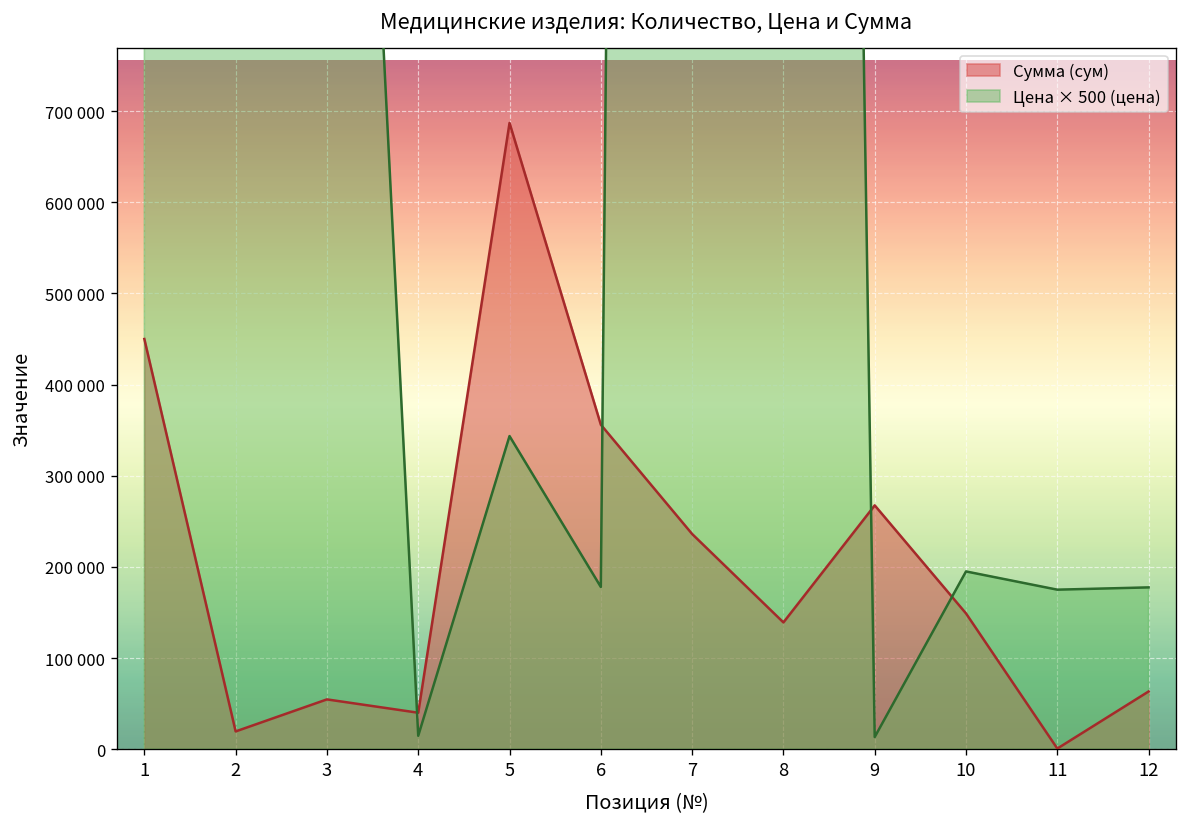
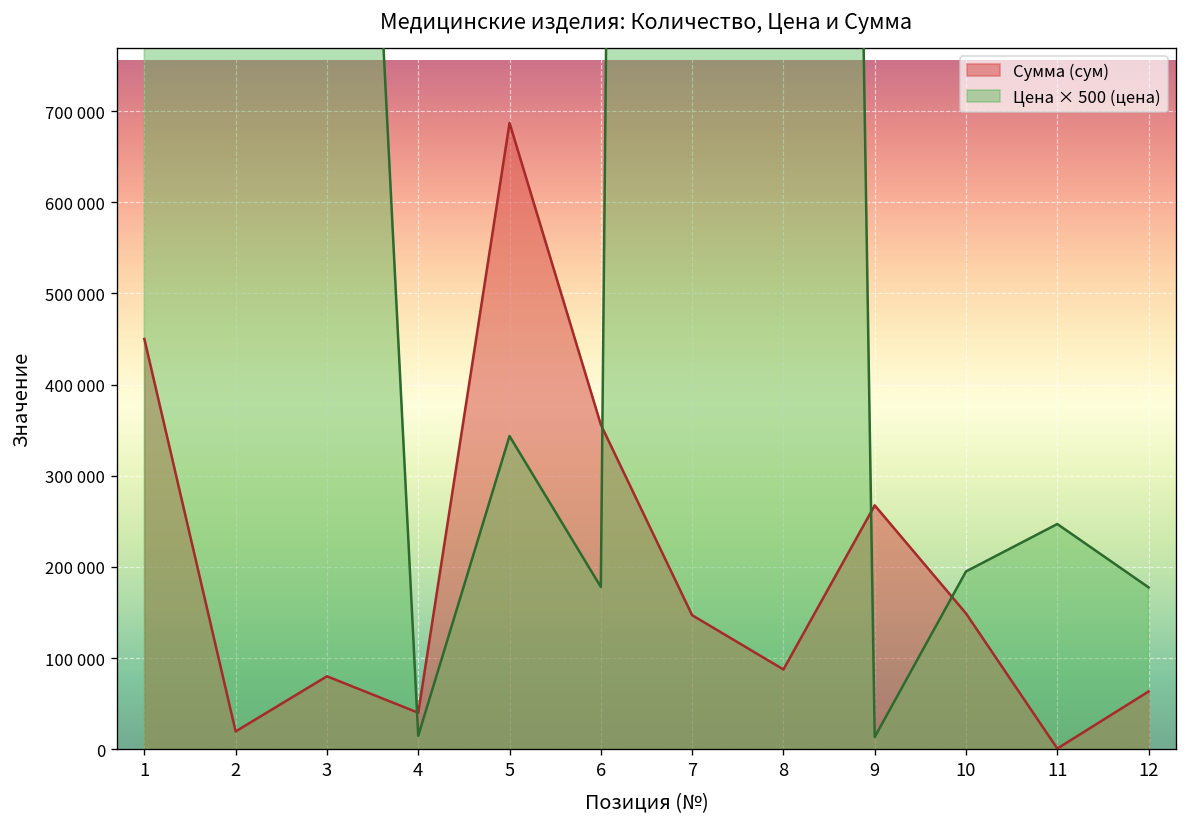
Сумма (сум), 3: 50000 -> 80000
Сумма (сум), 7: 240000 -> 150000
Сумма (сум), 8: 140000 -> 90000
Цена × 500 (цена), 11: 180000 -> 250000
